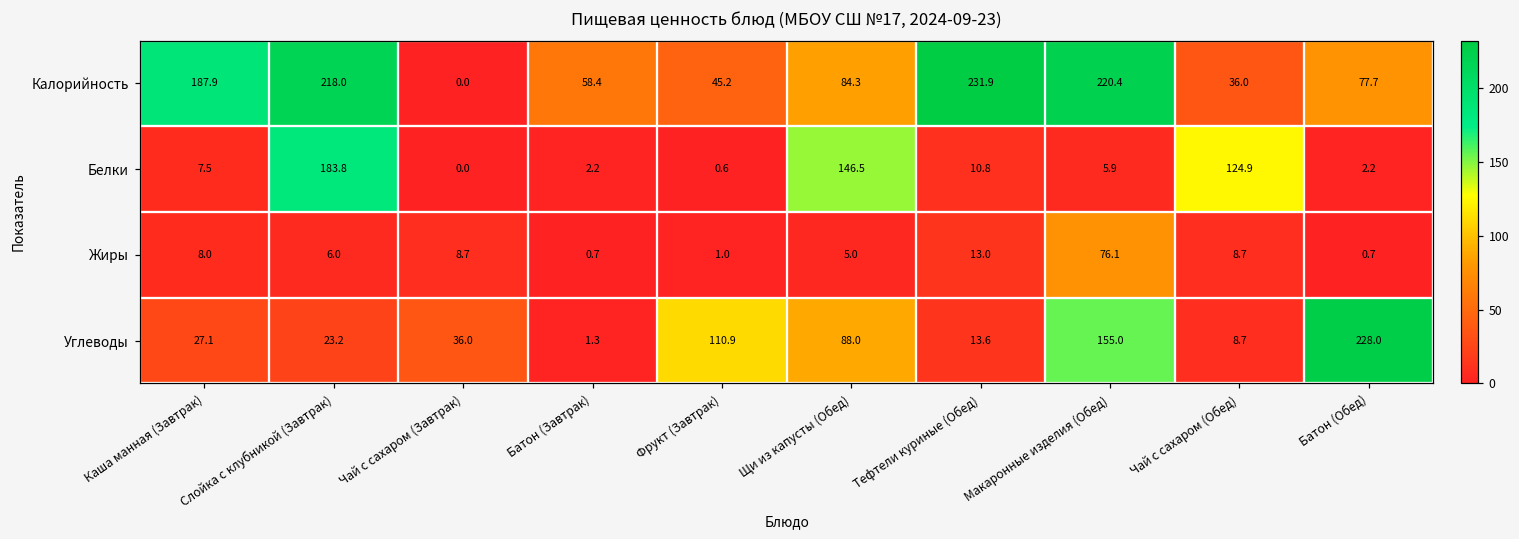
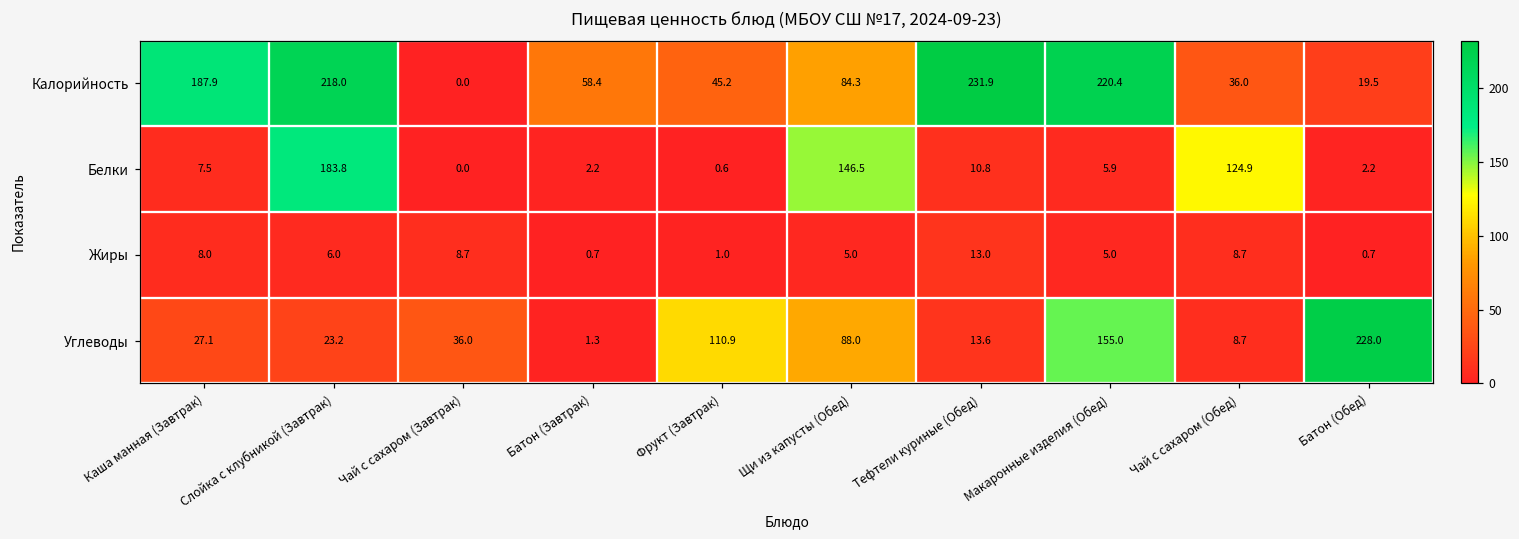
Калорийность, Батон (Обед): 77.7 -> 19.5
Жиры, Макаронные изделия (Обед): 76.1 -> 5.0
